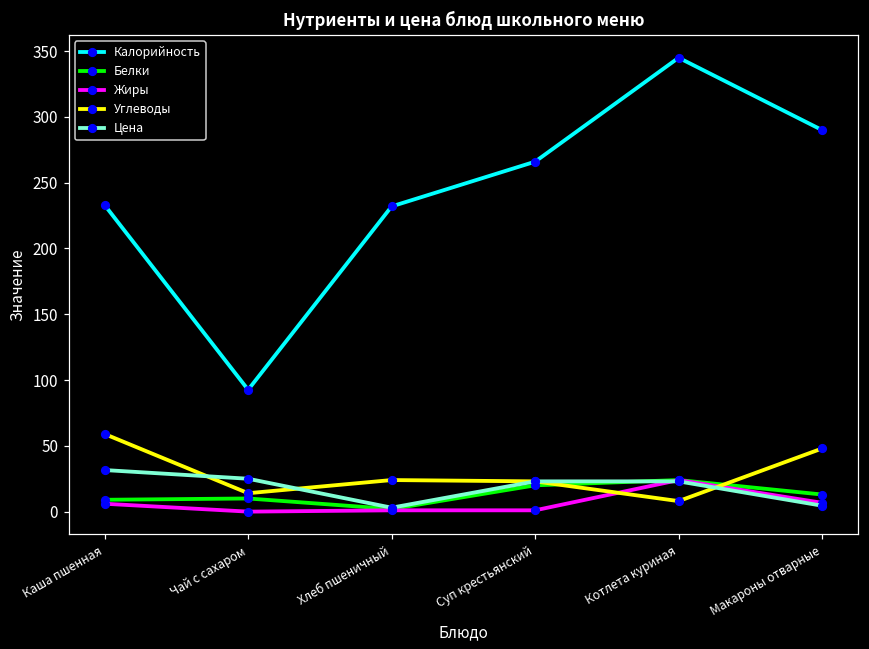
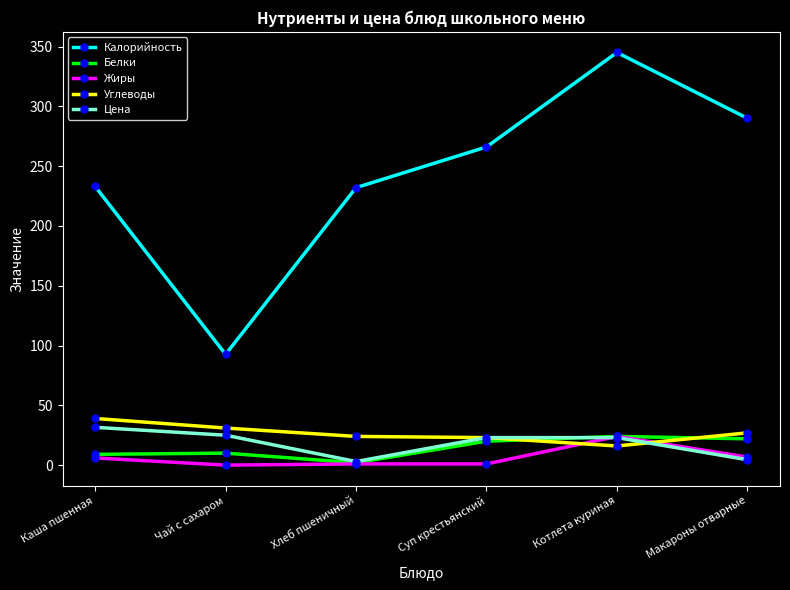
Углеводы, Каша пшенная: 59 -> 39
Углеводы, Чай с сахаром: 14 -> 31
Углеводы, Котлета куриная: 8 -> 16
Белки, Макароны отварные: 13 -> 22
Углеводы, Макароны отварные: 48 -> 27
